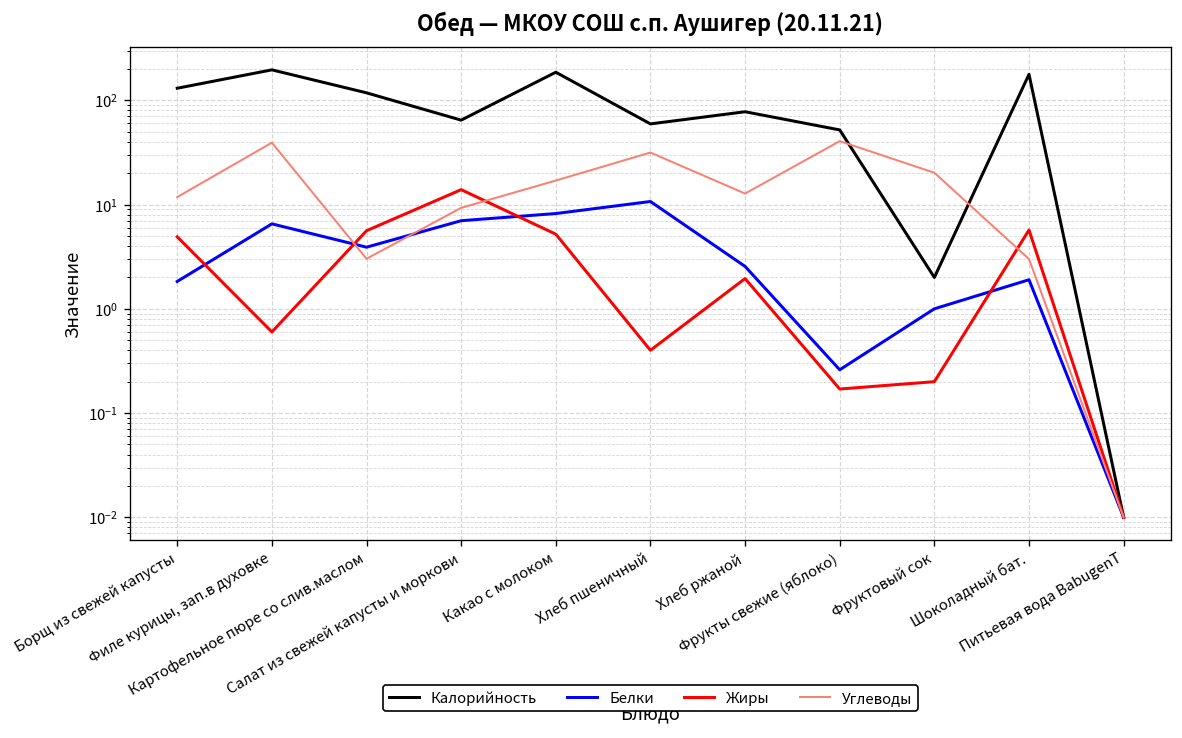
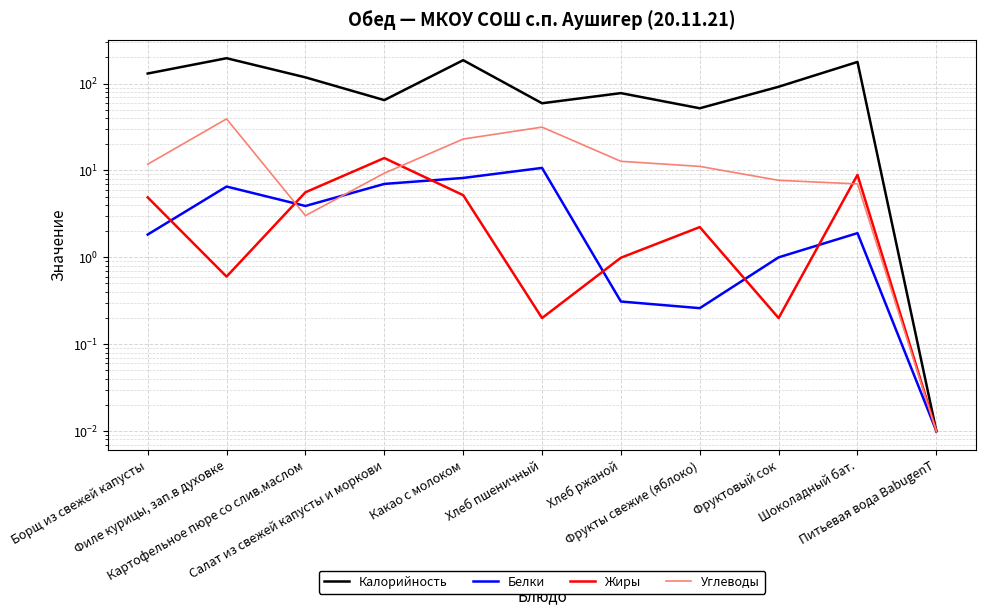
Углеводы, Какао с молоком: 17 -> 23
Жиры, Хлеб пшеничный: 0.4 -> 0.2
Белки, Хлеб ржаной: 2.6 -> 0.31
Жиры, Хлеб ржаной: 2.0 -> 1.0
Жиры, Фрукты свежие (яблоко): 0.17 -> 2.2
Углеводы, Фрукты свежие (яблоко): 40 -> 11
Калорийность, Фруктовый сок: 2 -> 90
Углеводы, Фруктовый сок: 20 -> 8
Жиры, Шоколадный бат.: 6 -> 9
Углеводы, Шоколадный бат.: 3 -> 7
